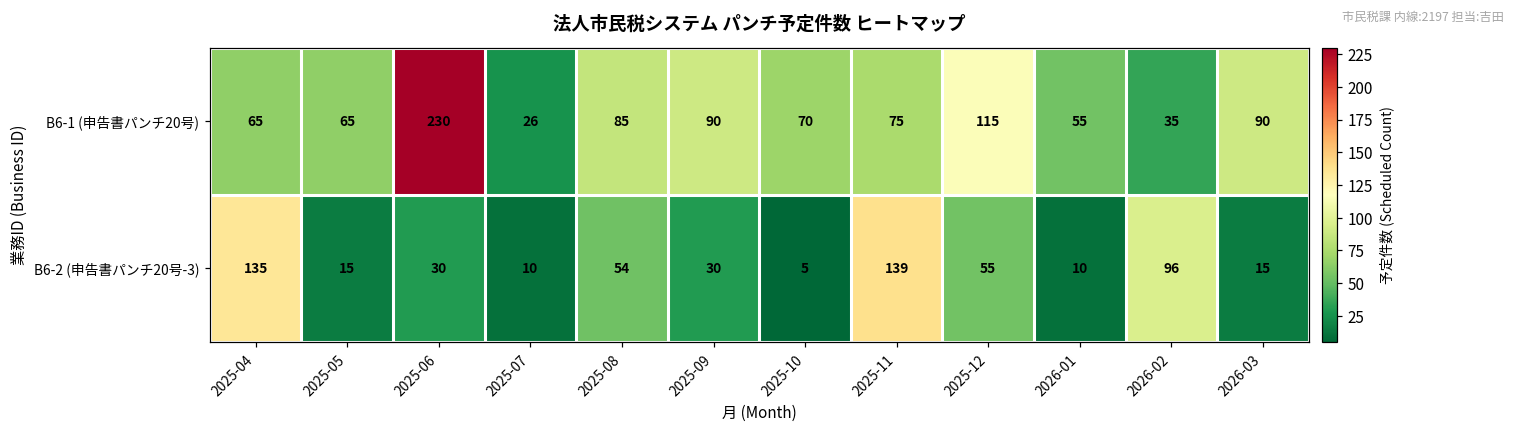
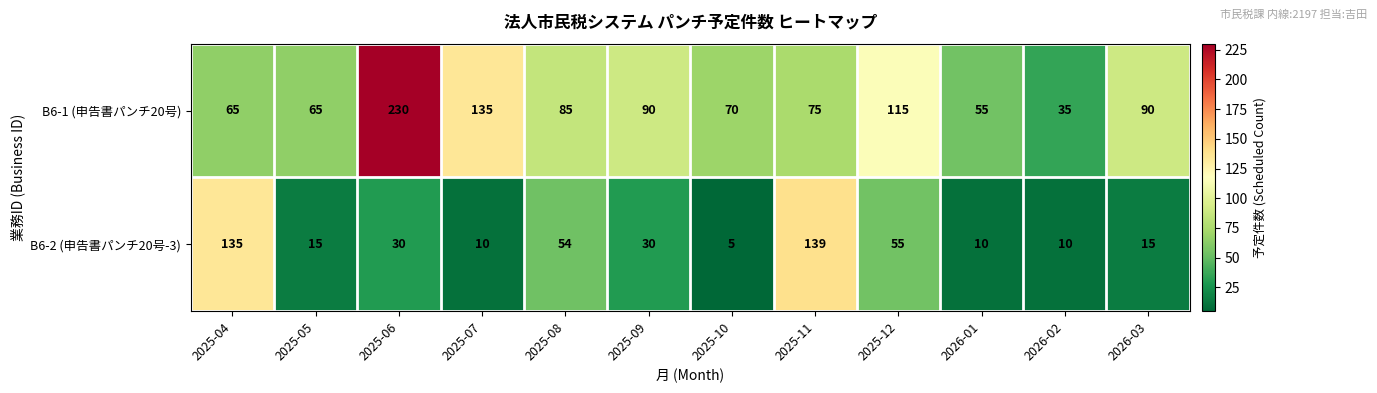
B6-1 (申告書パンチ20号), 2025-07: 26 -> 135
B6-2 (申告書パンチ20号-3), 2026-02: 96 -> 10
